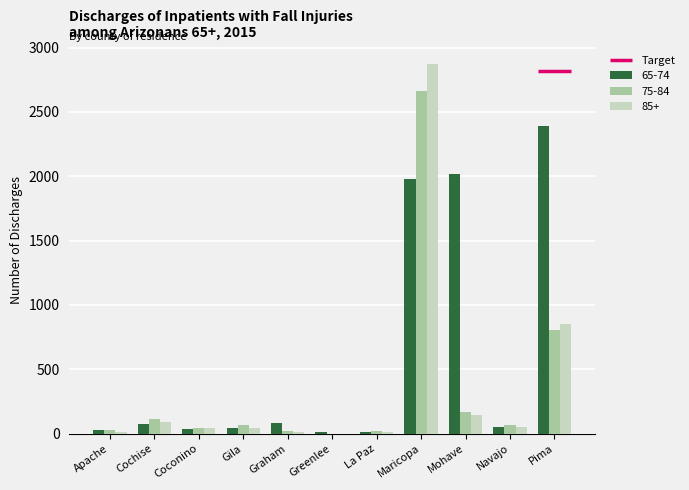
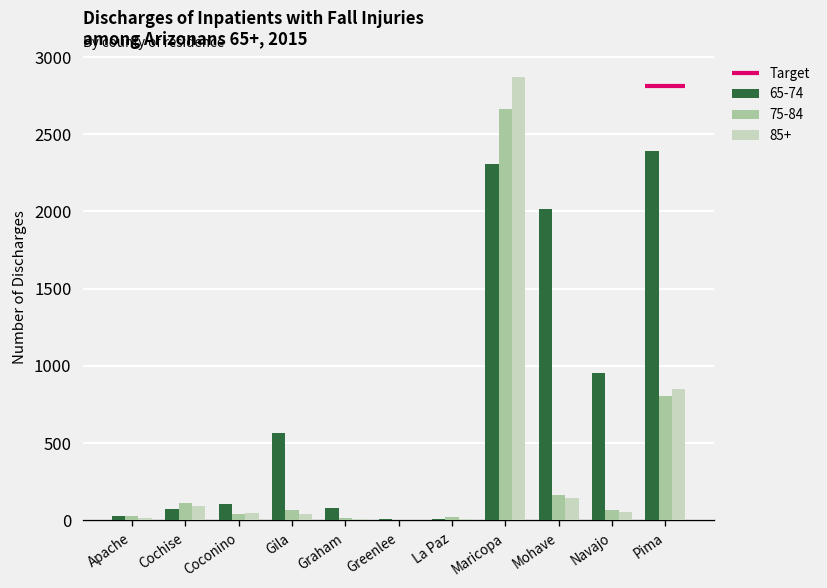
65-74, Coconino: 40 -> 110
65-74, Gila: 40 -> 570
65-74, Maricopa: 1980 -> 2310
65-74, Navajo: 50 -> 950
